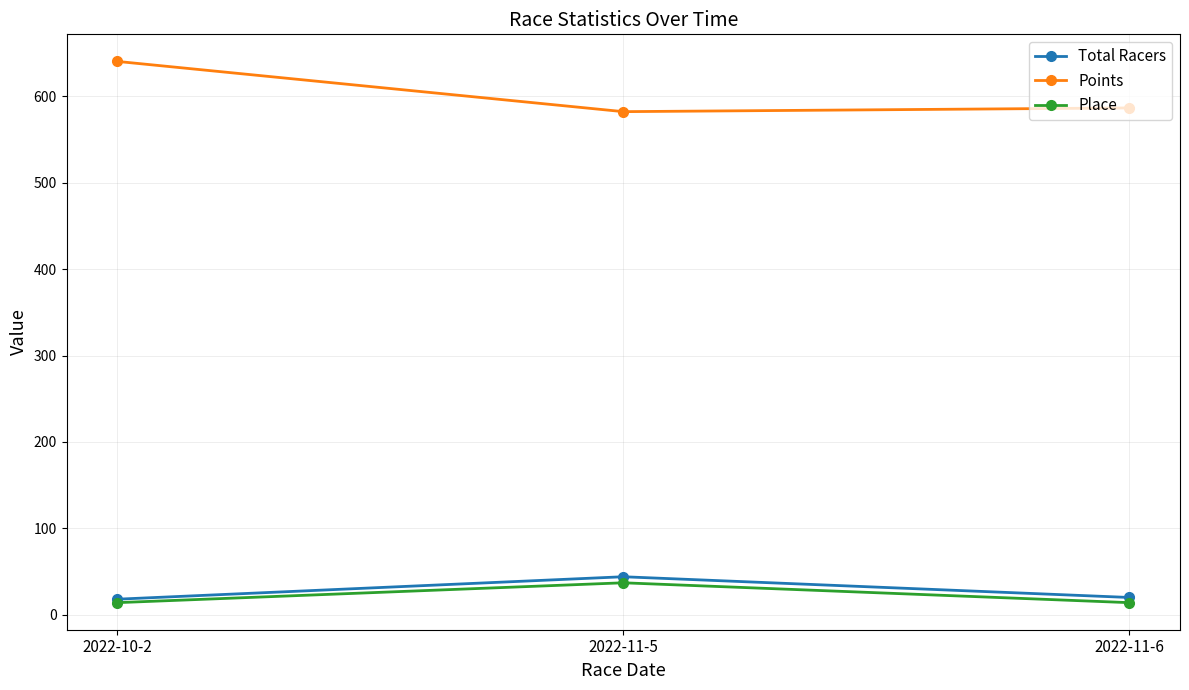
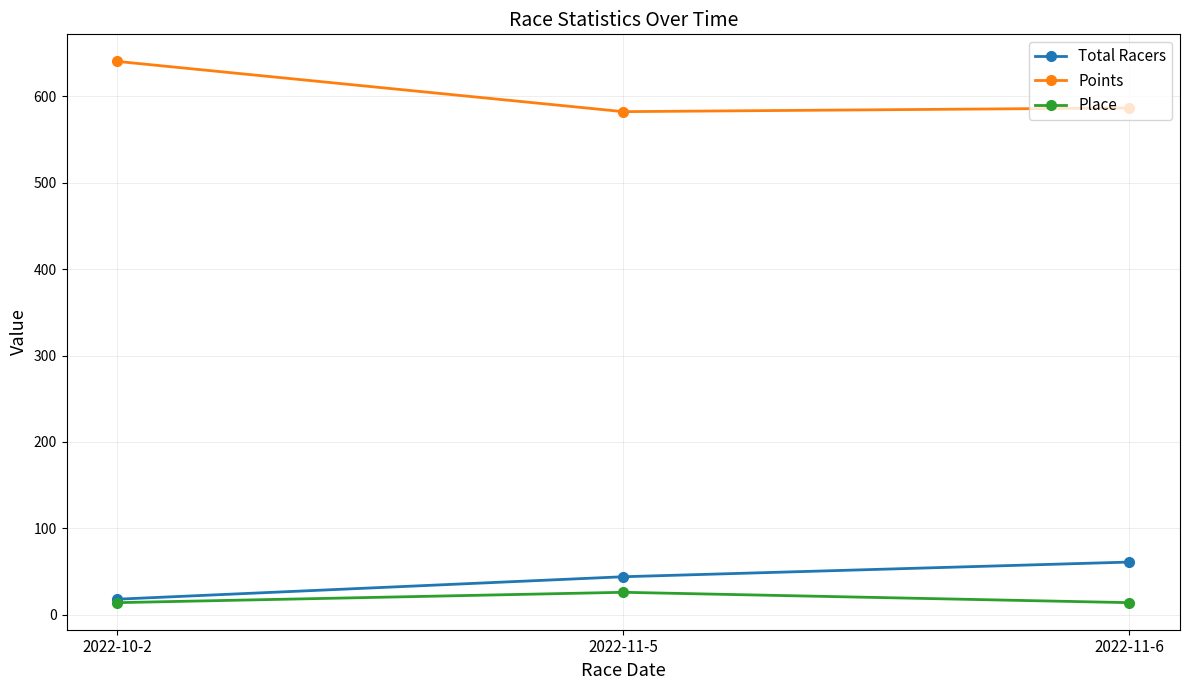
Place, 2022-11-5: 40 -> 30
Total Racers, 2022-11-6: 20 -> 60
